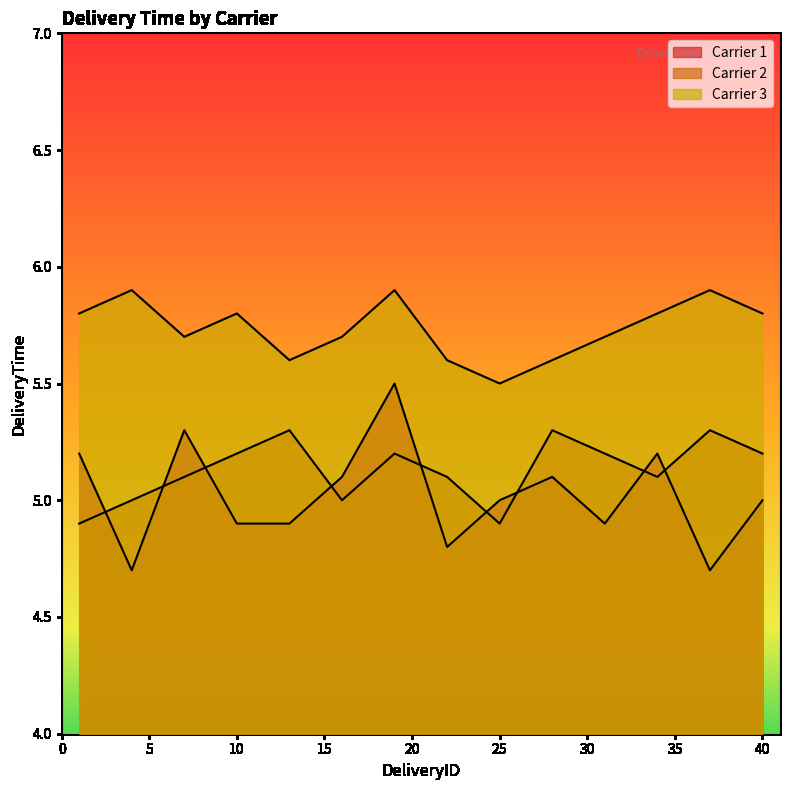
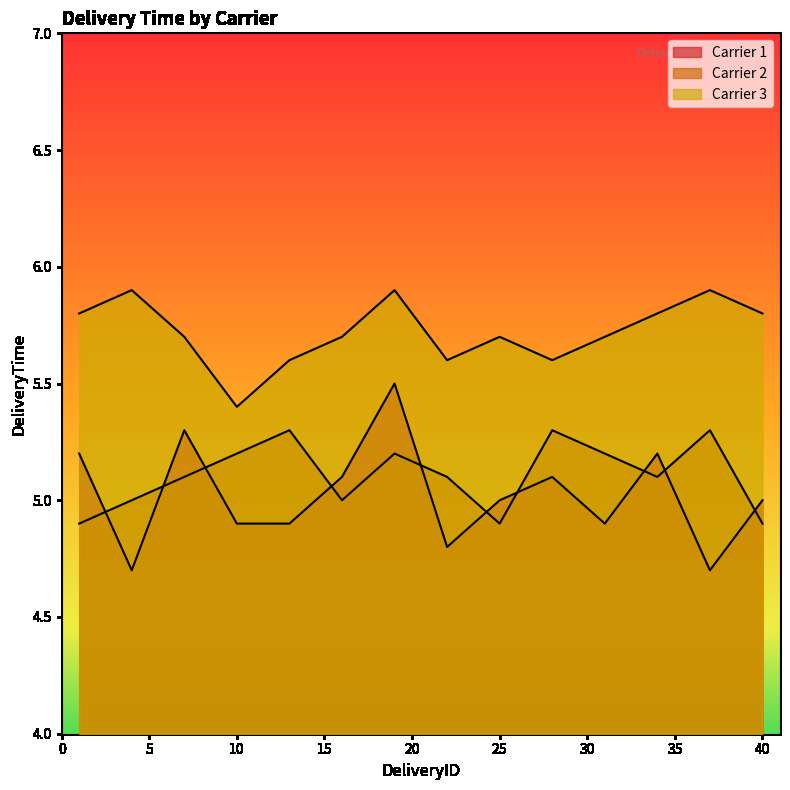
Carrier 3, 10: 5.8 -> 5.4
Carrier 3, 25: 5.5 -> 5.7
Carrier 2, 40: 5.2 -> 4.9
